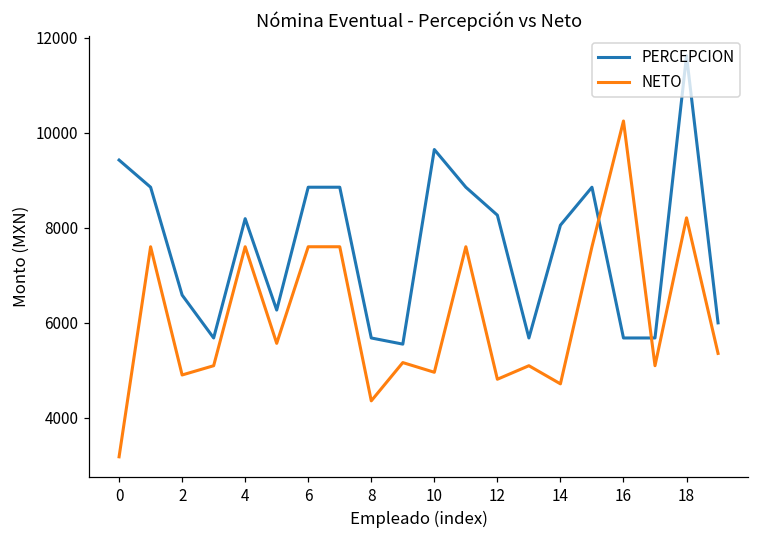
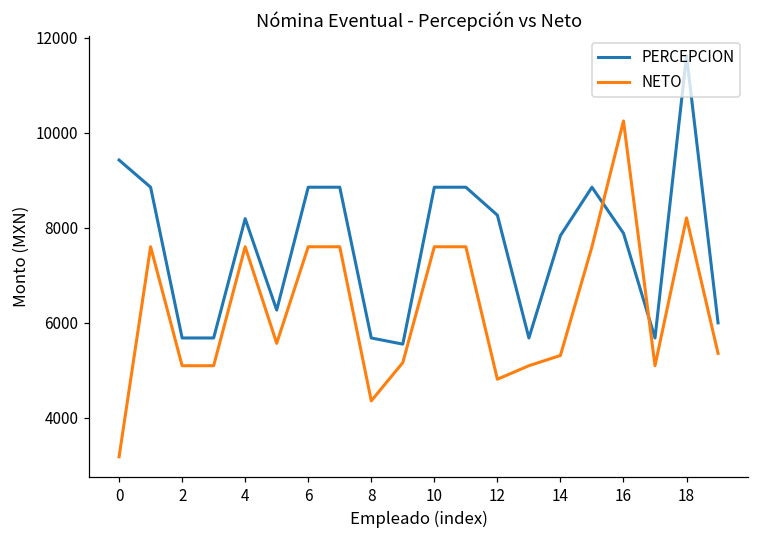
PERCEPCION, 2: 6600 -> 5700
NETO, 2: 4900 -> 5100
PERCEPCION, 10: 9700 -> 8900
NETO, 10: 5000 -> 7600
PERCEPCION, 14: 8100 -> 7800
NETO, 14: 4700 -> 5300
PERCEPCION, 16: 5700 -> 7900
